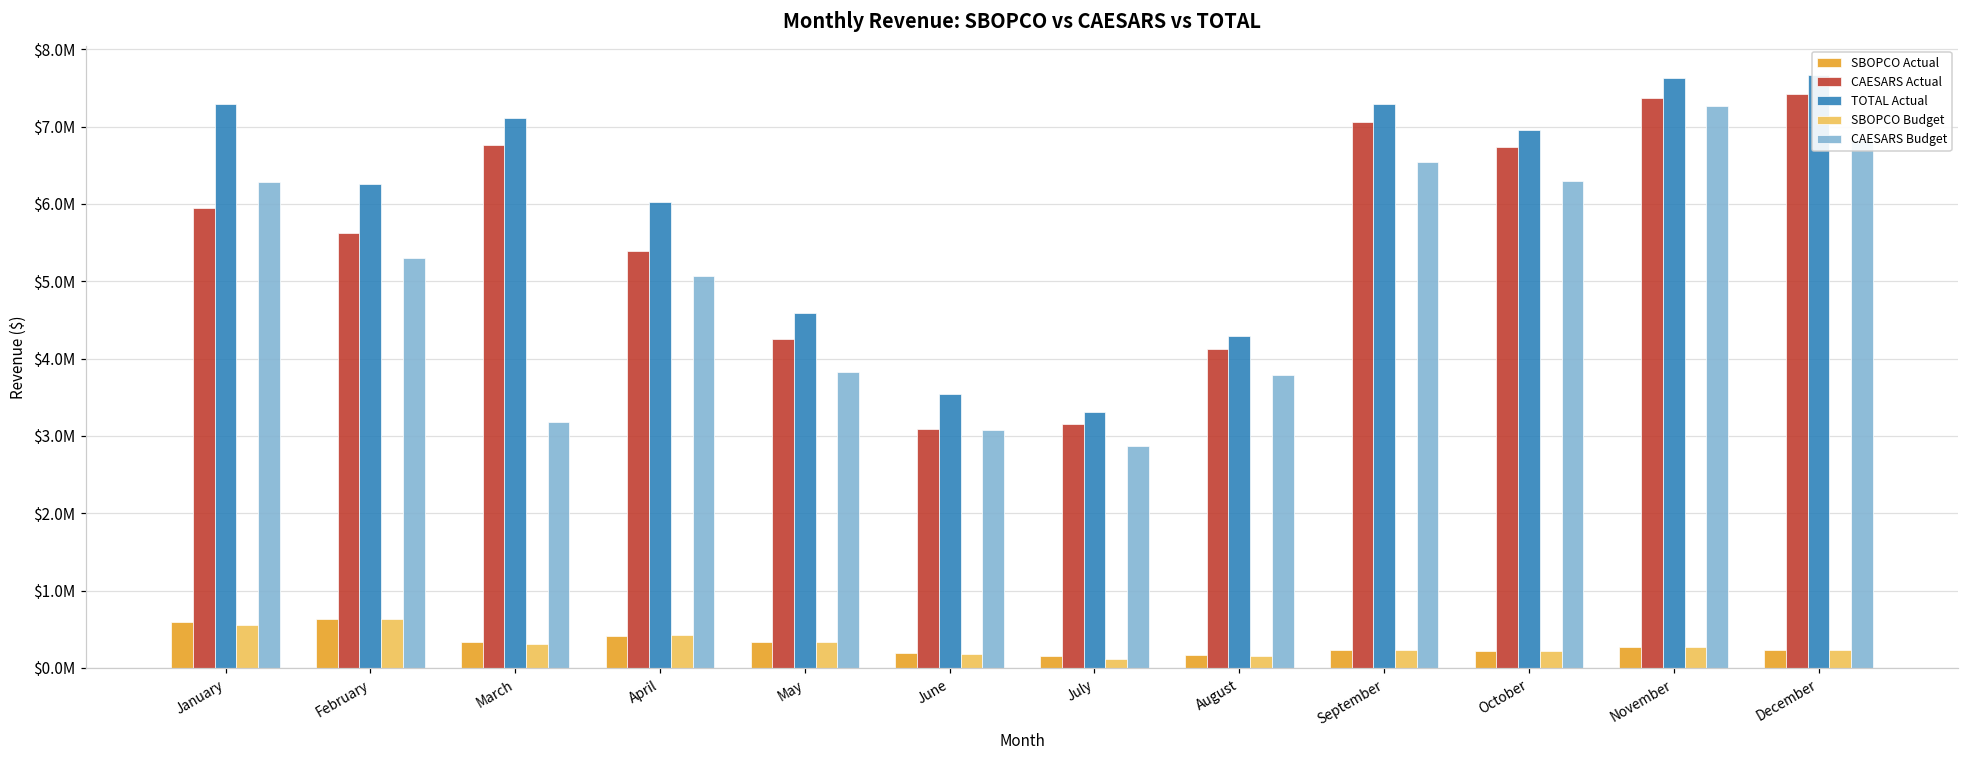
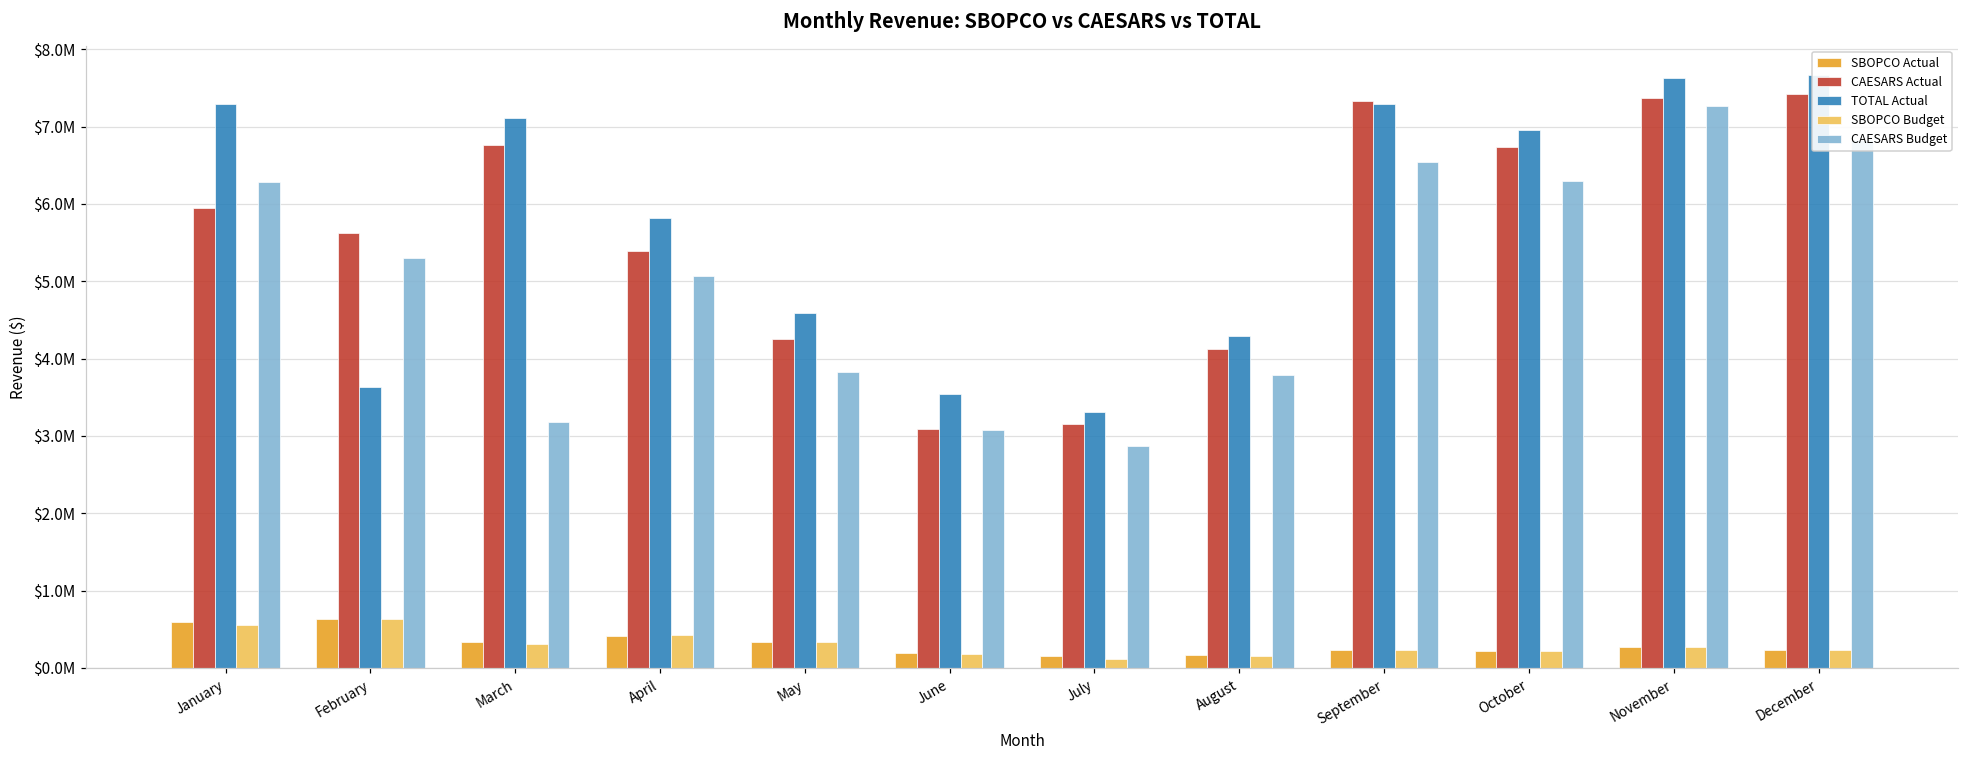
TOTAL Actual, February: $6300000 -> $3600000
TOTAL Actual, April: $6000000 -> $5800000
CAESARS Actual, September: $7100000 -> $7300000
